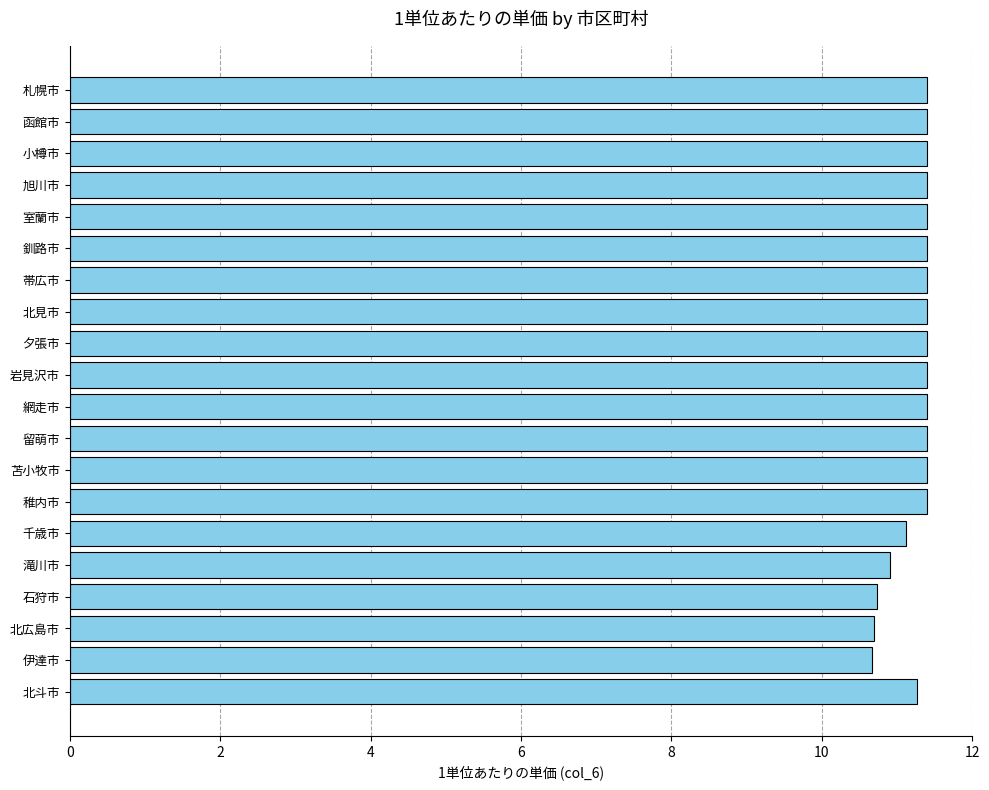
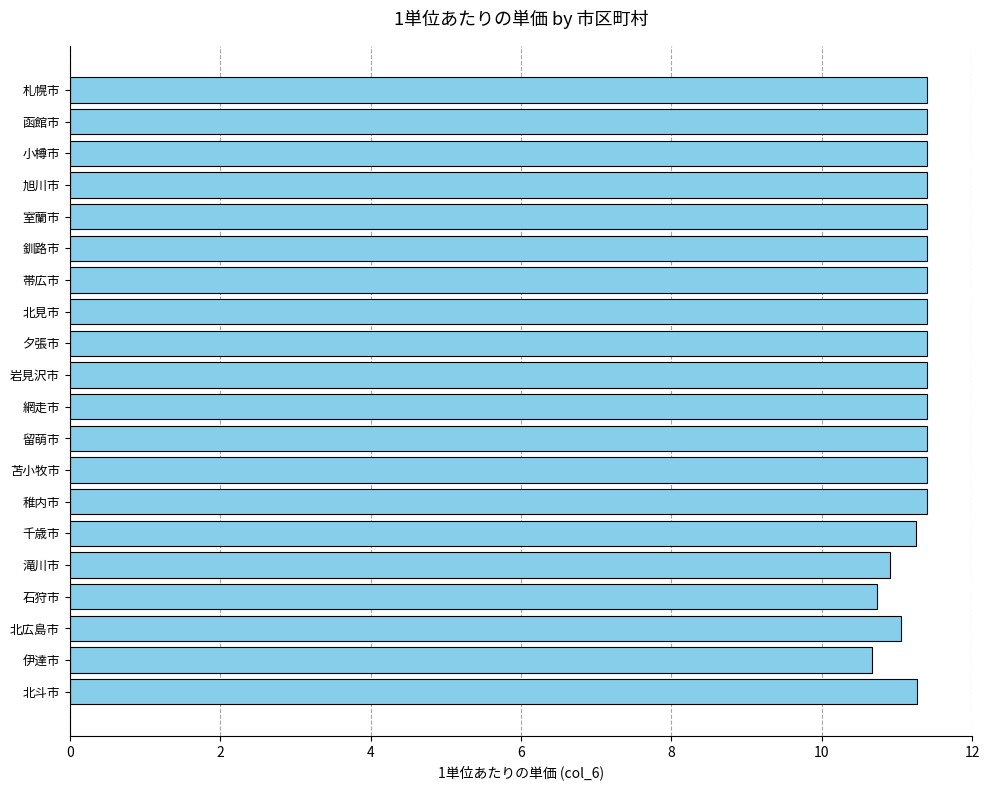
千歳市: 11.1 -> 11.3
北広島市: 10.7 -> 11.1
